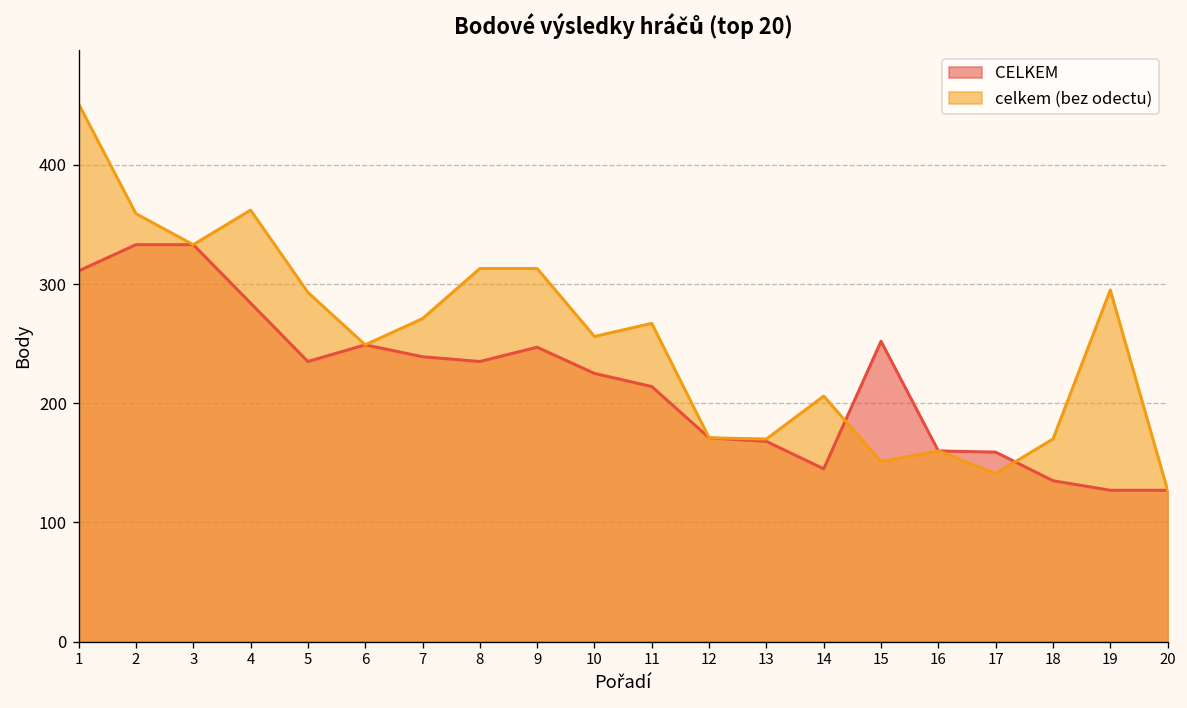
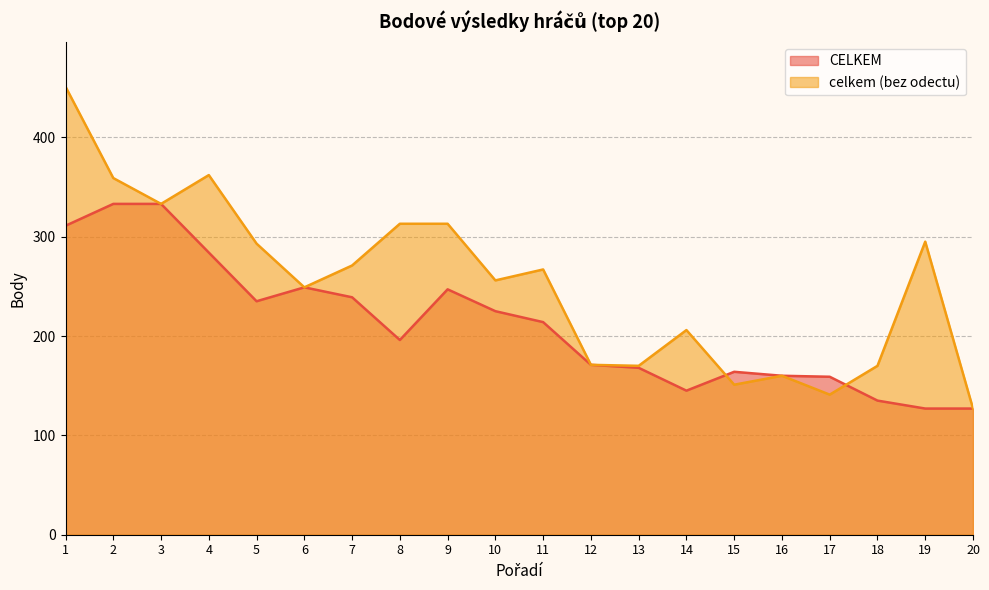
CELKEM, 8: 240 -> 200
CELKEM, 15: 250 -> 160
